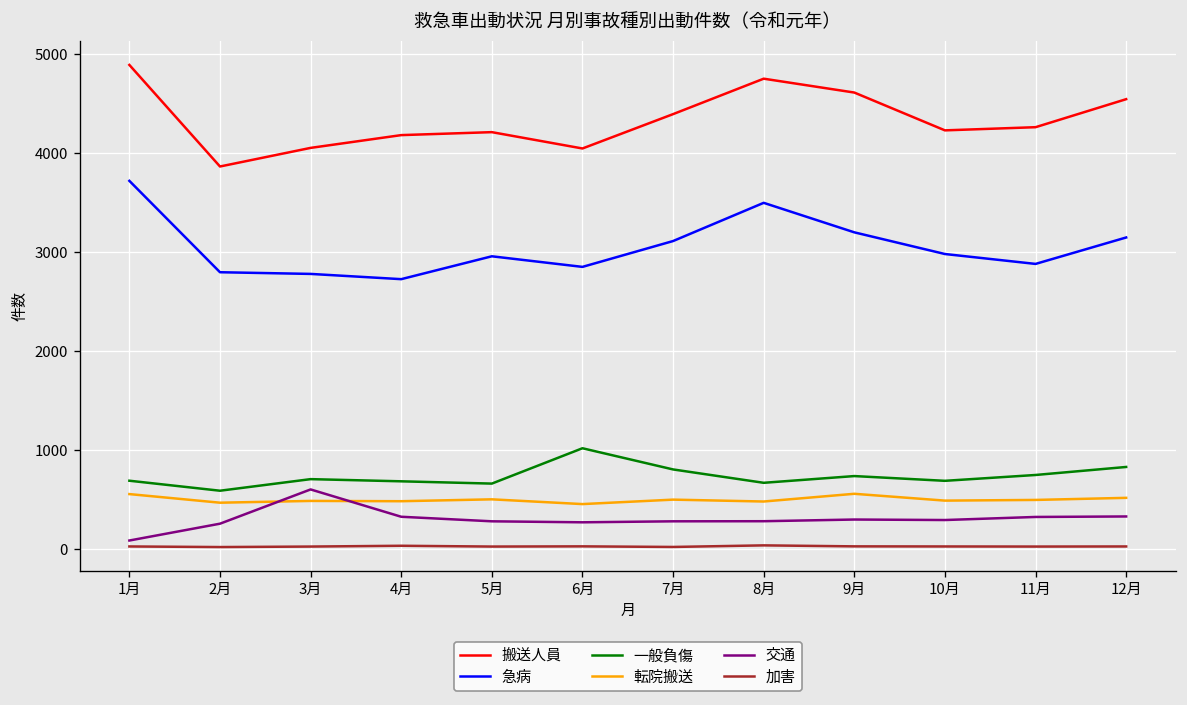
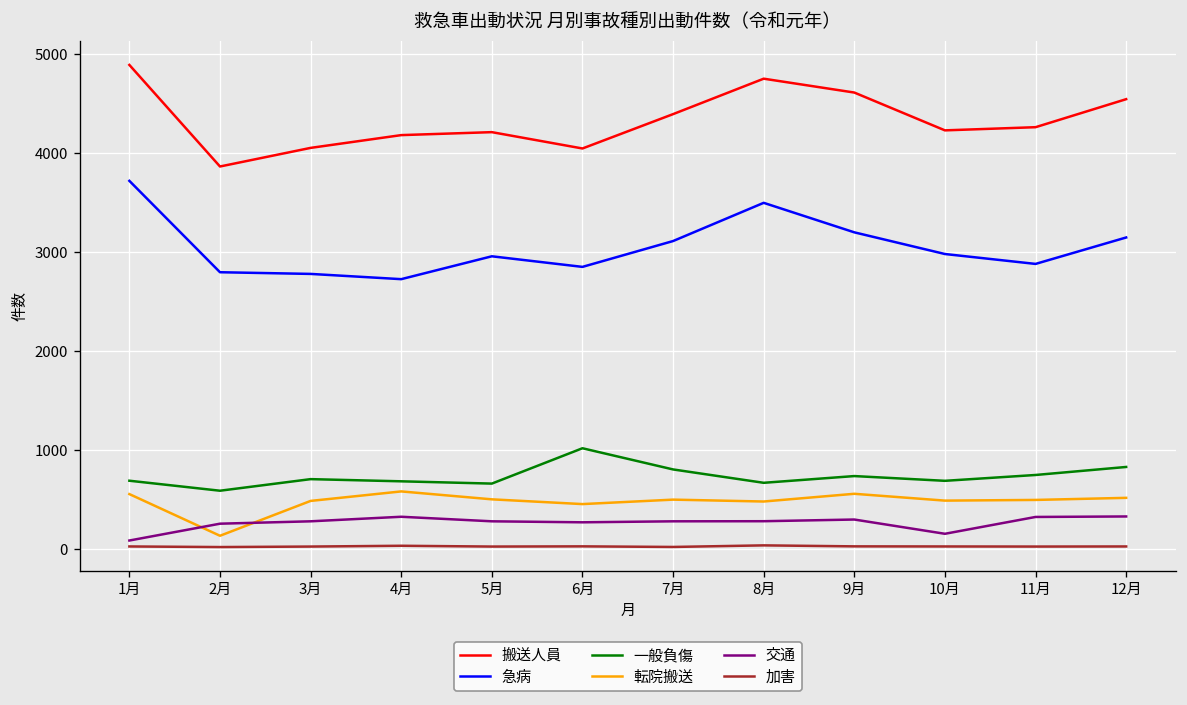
転院搬送, 2月: 500 -> 100
交通, 3月: 600 -> 300
転院搬送, 4月: 500 -> 600
交通, 10月: 300 -> 200
